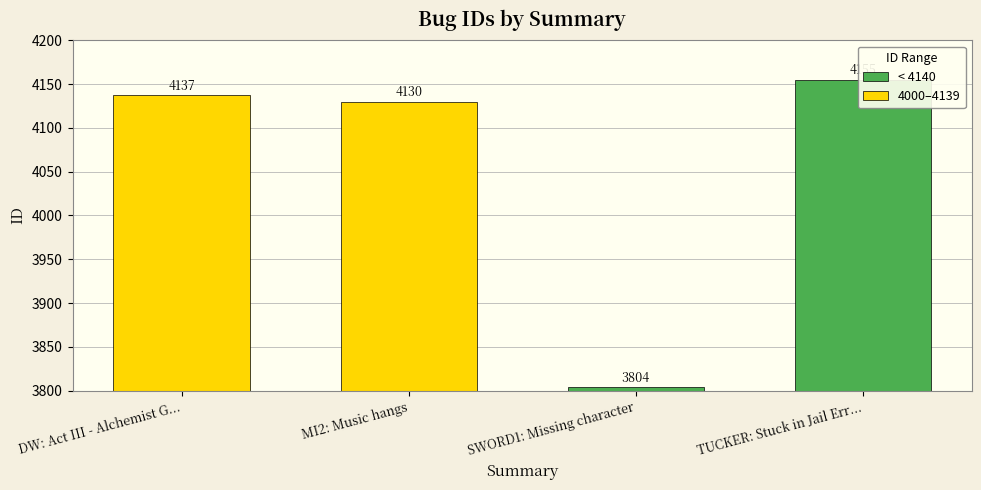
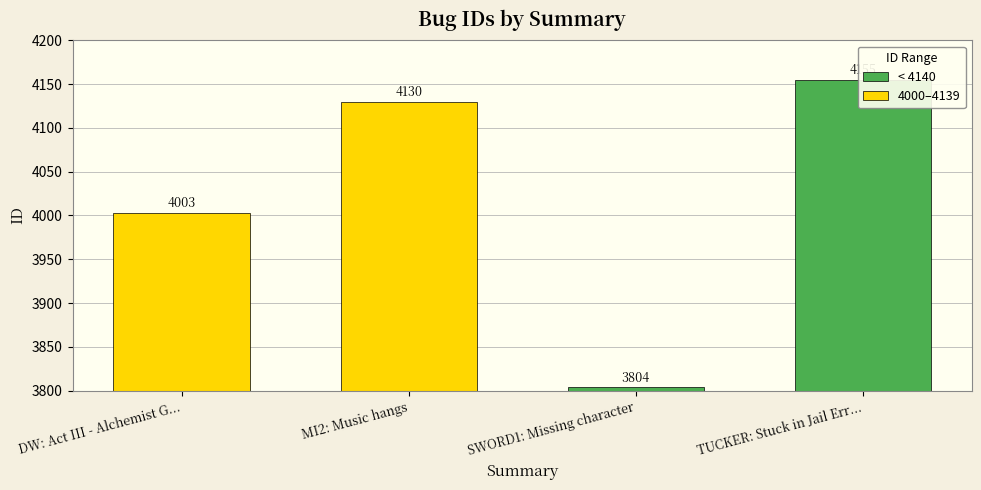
DW: Act III - Alchemist G...: 4137 -> 4003
